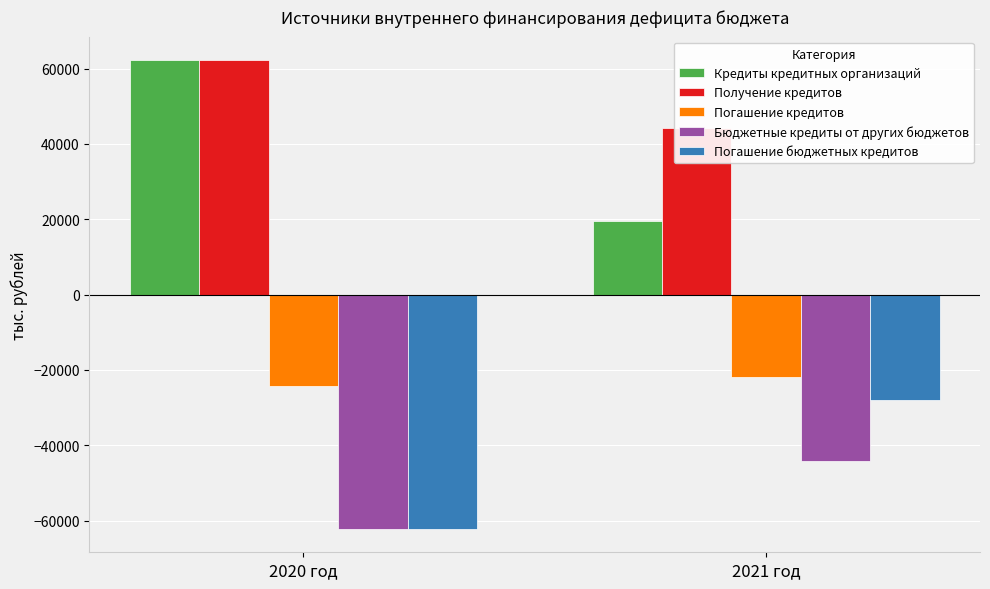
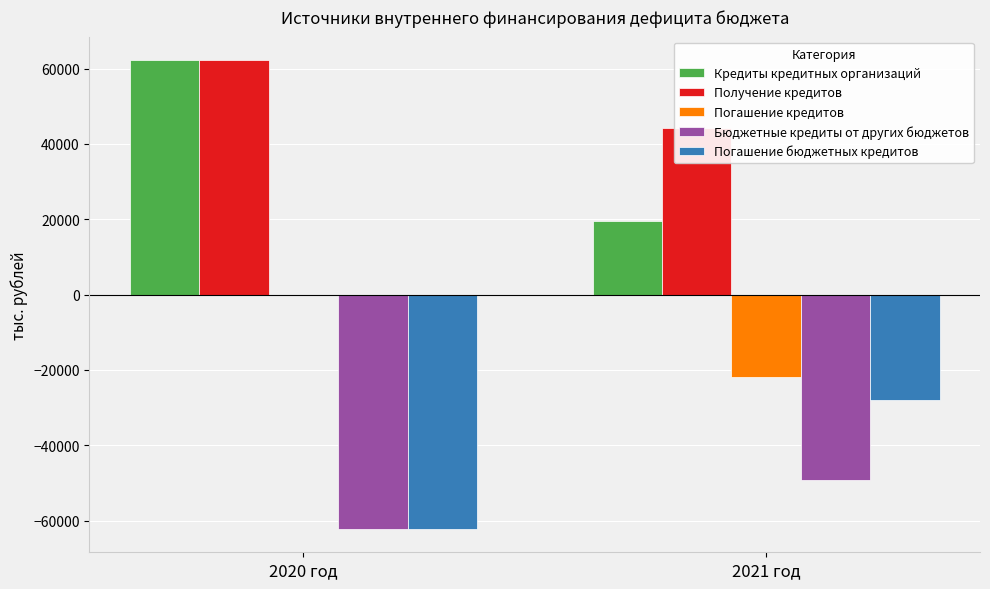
Погашение кредитов, 2020 год: -24000 -> 0
Бюджетные кредиты от других бюджетов, 2021 год: -44000 -> -49000
